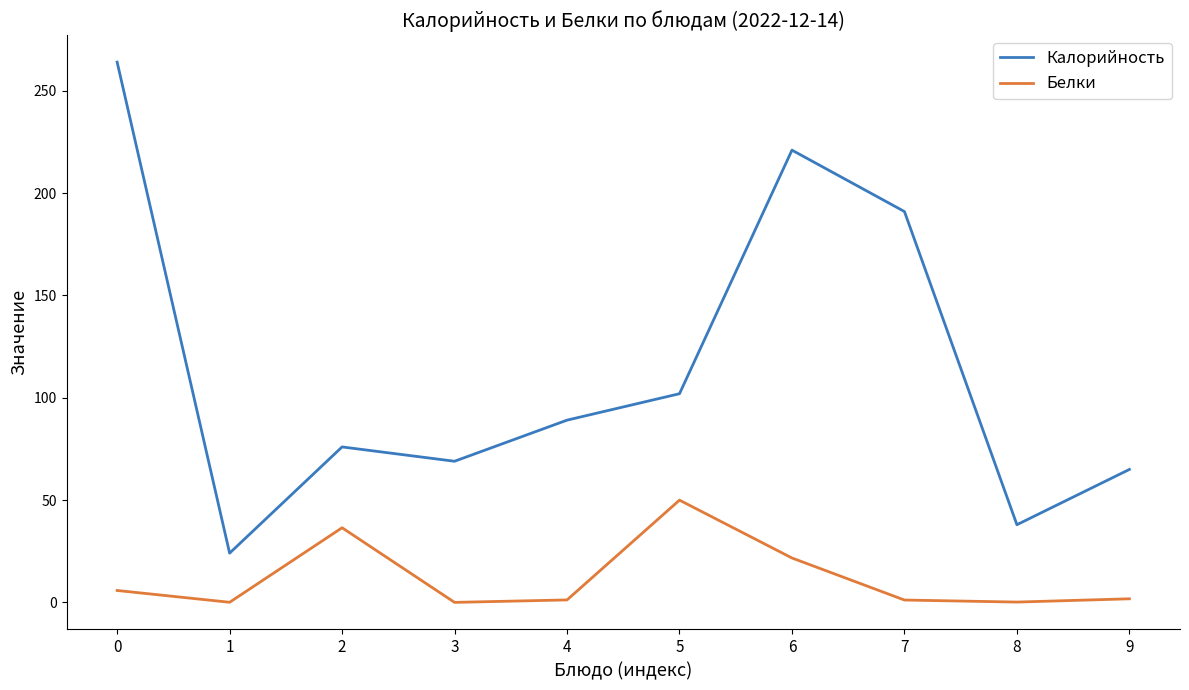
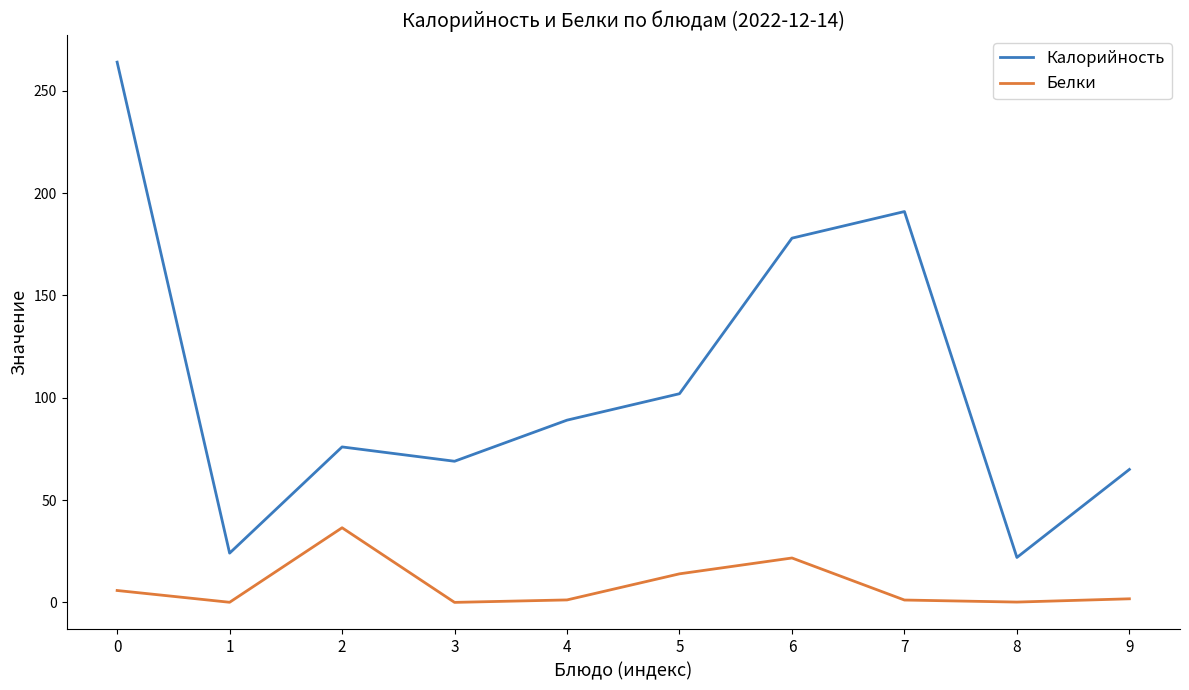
Белки, 5: 50 -> 14
Калорийность, 6: 221 -> 178
Калорийность, 8: 38 -> 22
